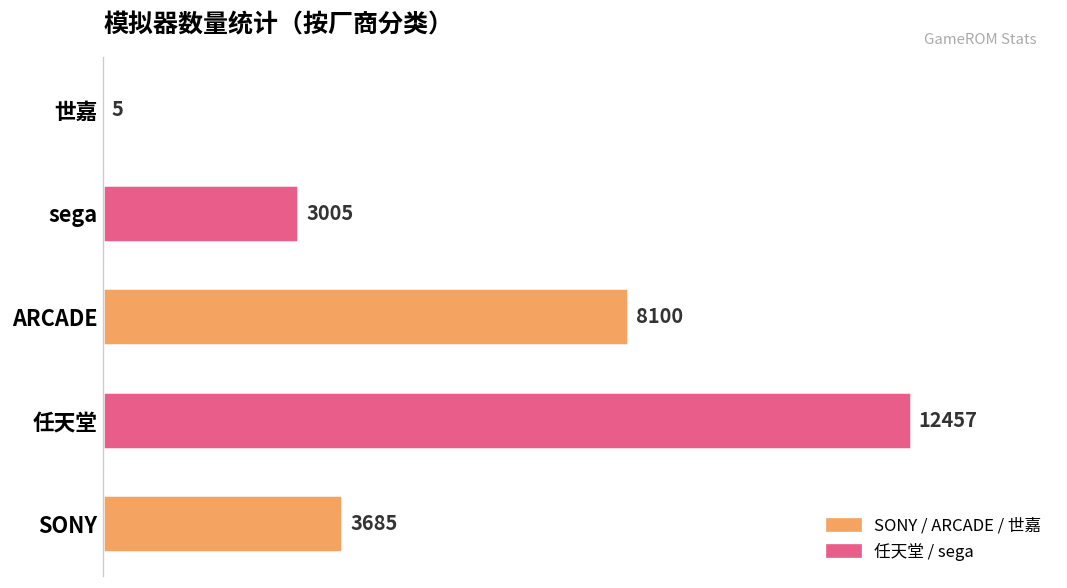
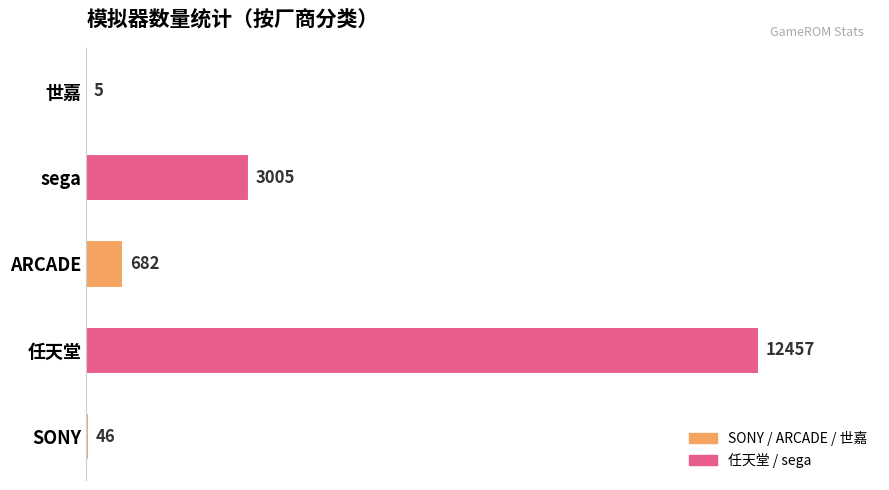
ARCADE: 8100 -> 682
SONY: 3685 -> 46
